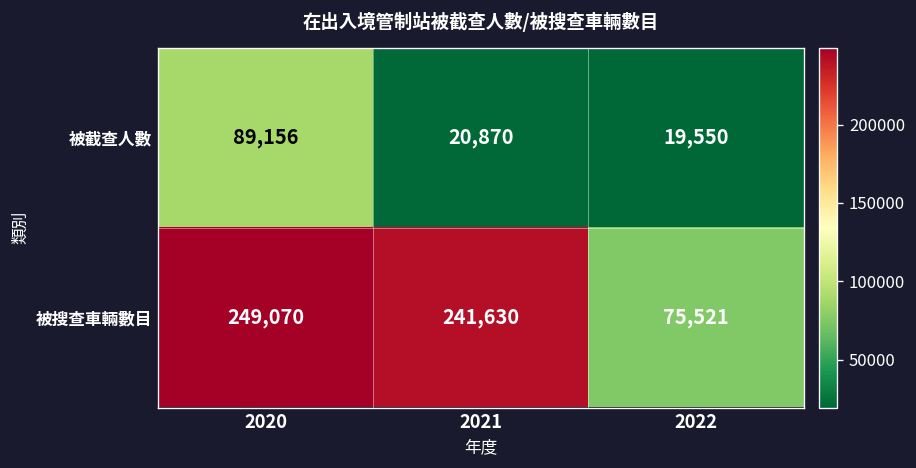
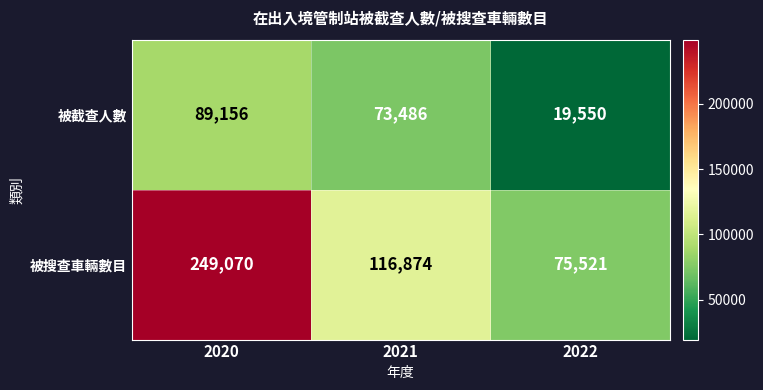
被截查人數, 2021: 20,870 -> 73,486
被搜查車輛數目, 2021: 241,630 -> 116,874
